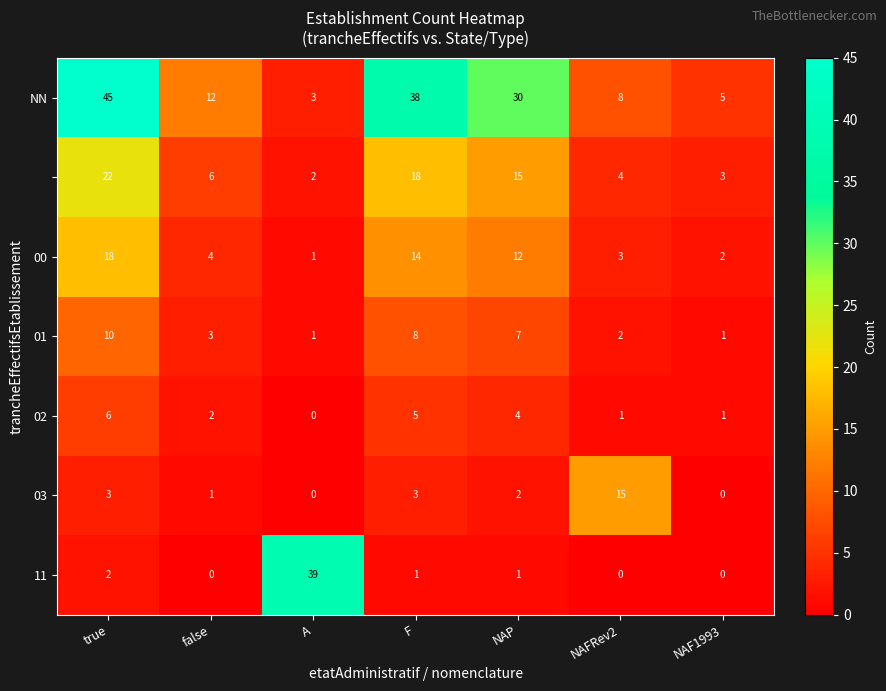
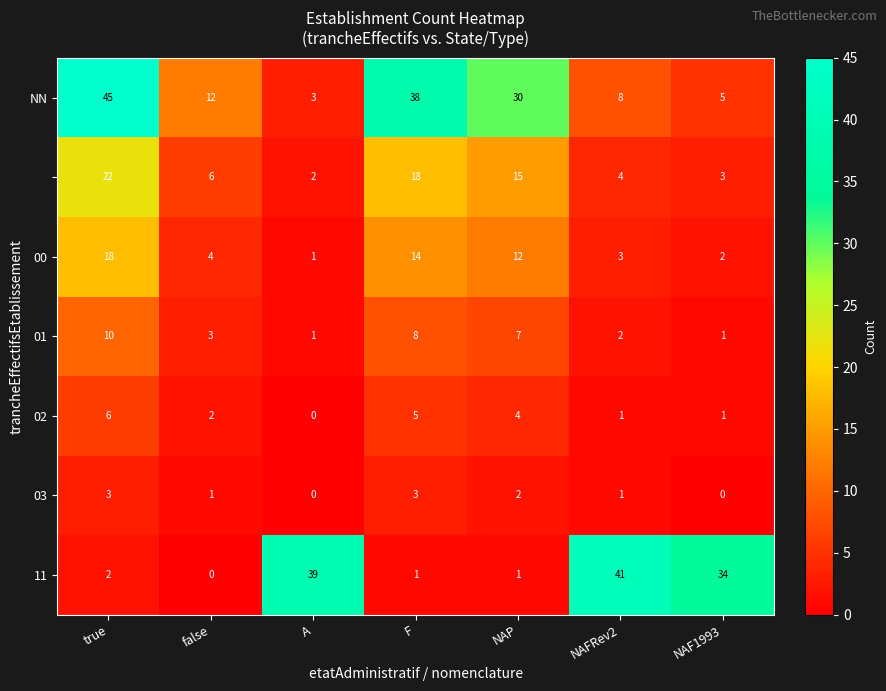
03, NAFRev2: 15 -> 1
11, NAFRev2: 0 -> 41
11, NAF1993: 0 -> 34
